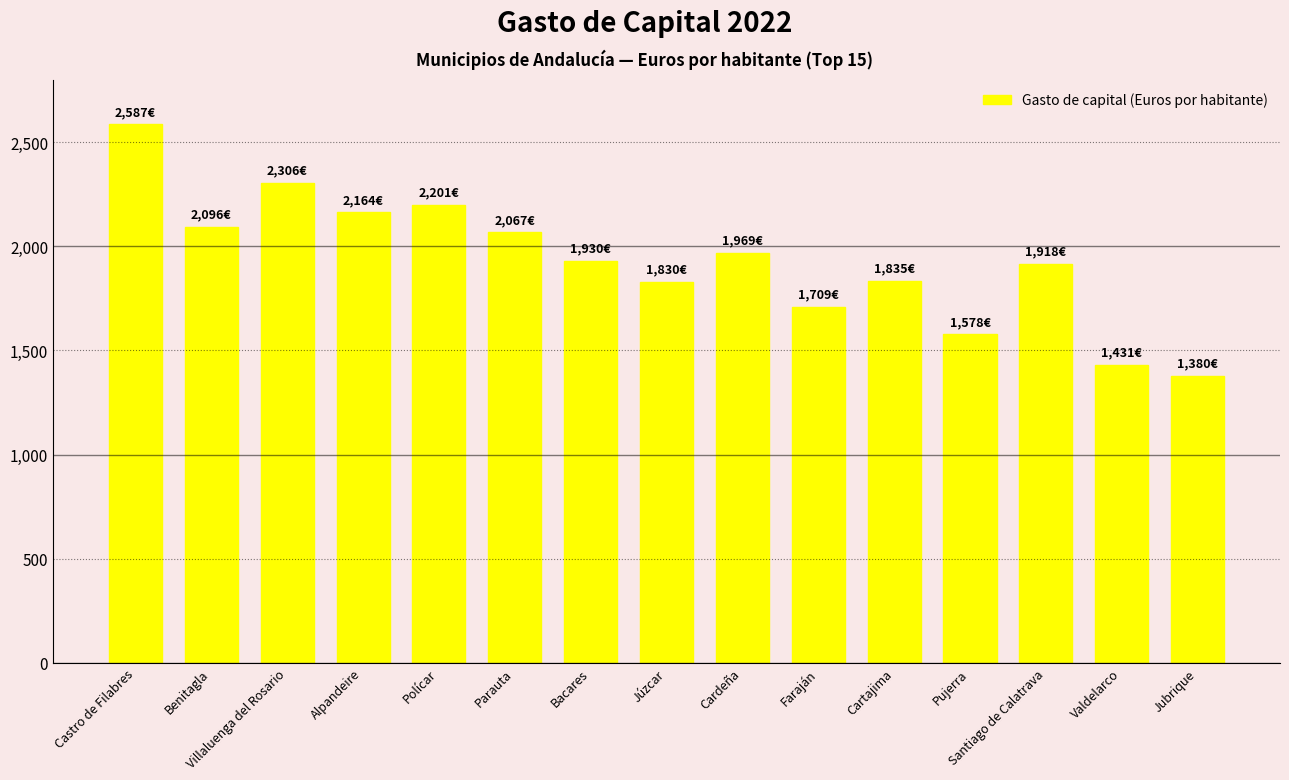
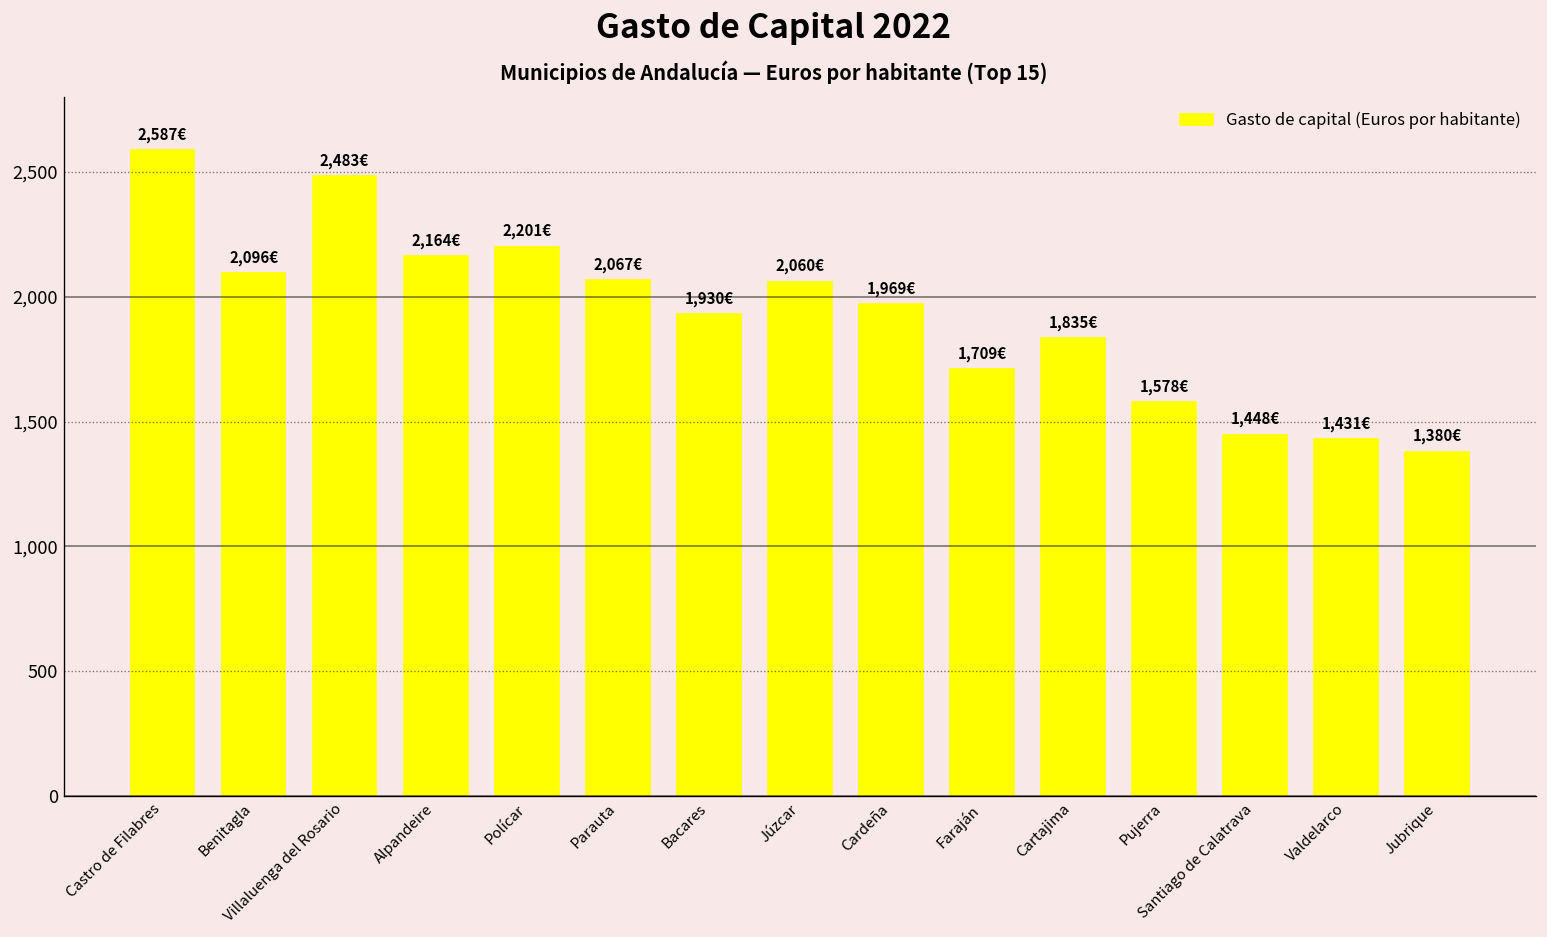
Villaluenga del Rosario: 2,306€ -> 2,483€
Júzcar: 1,830€ -> 2,060€
Santiago de Calatrava: 1,918€ -> 1,448€
